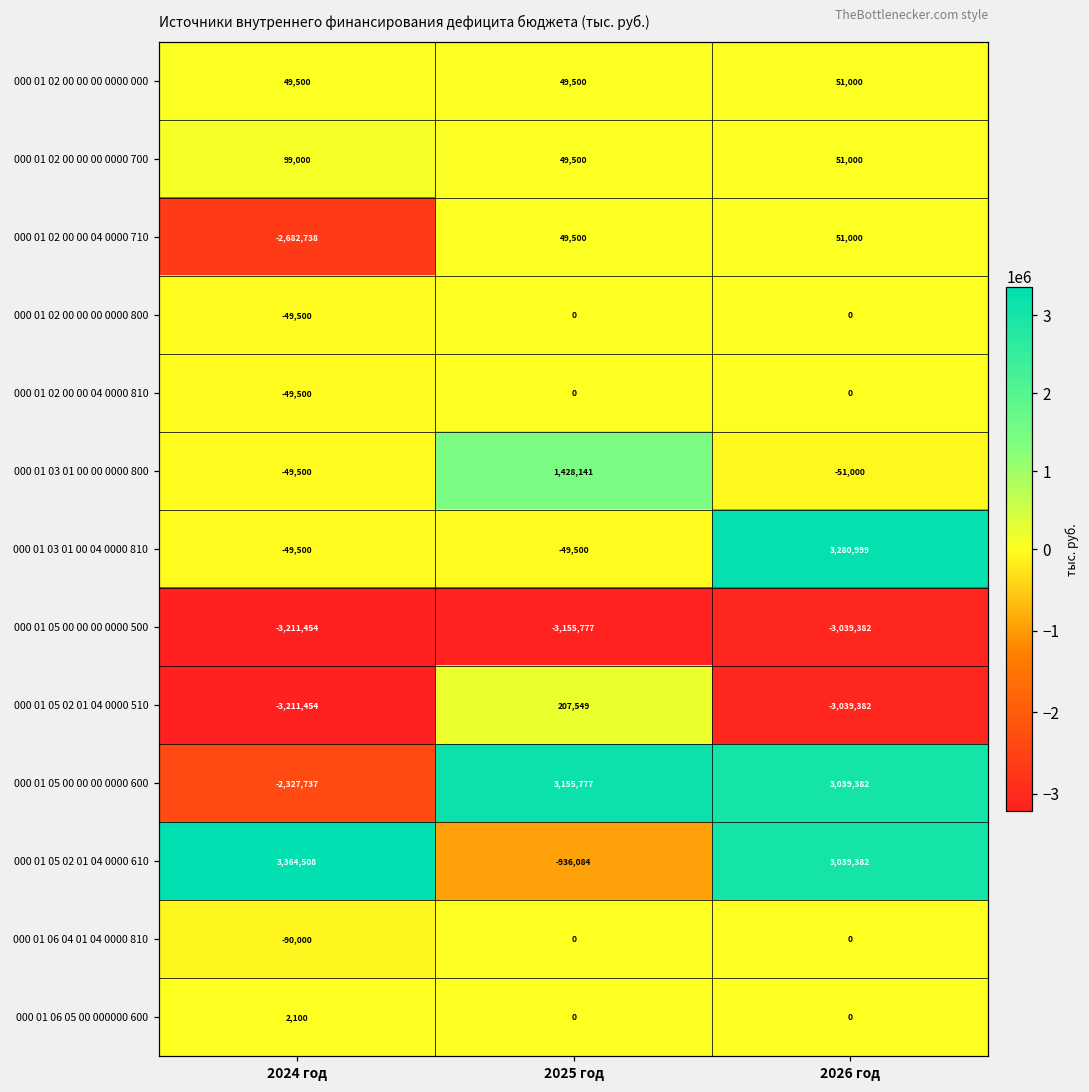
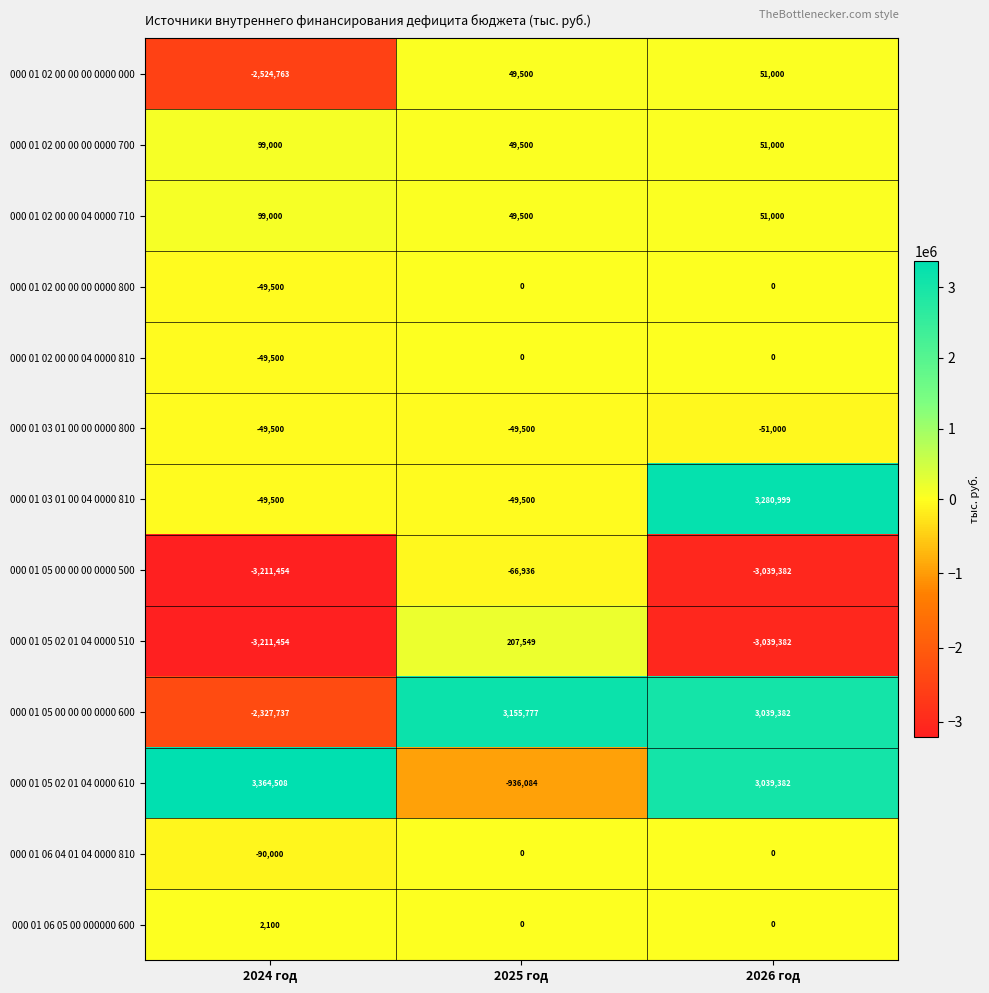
000 01 02 00 00 00 0000 000, 2024 год: 49,500 -> -2,524,763
000 01 02 00 00 04 0000 710, 2024 год: -2,682,738 -> 99,000
000 01 03 01 00 00 0000 800, 2025 год: 1,428,141 -> -49,500
000 01 05 00 00 00 0000 500, 2025 год: -3,155,777 -> -66,936
